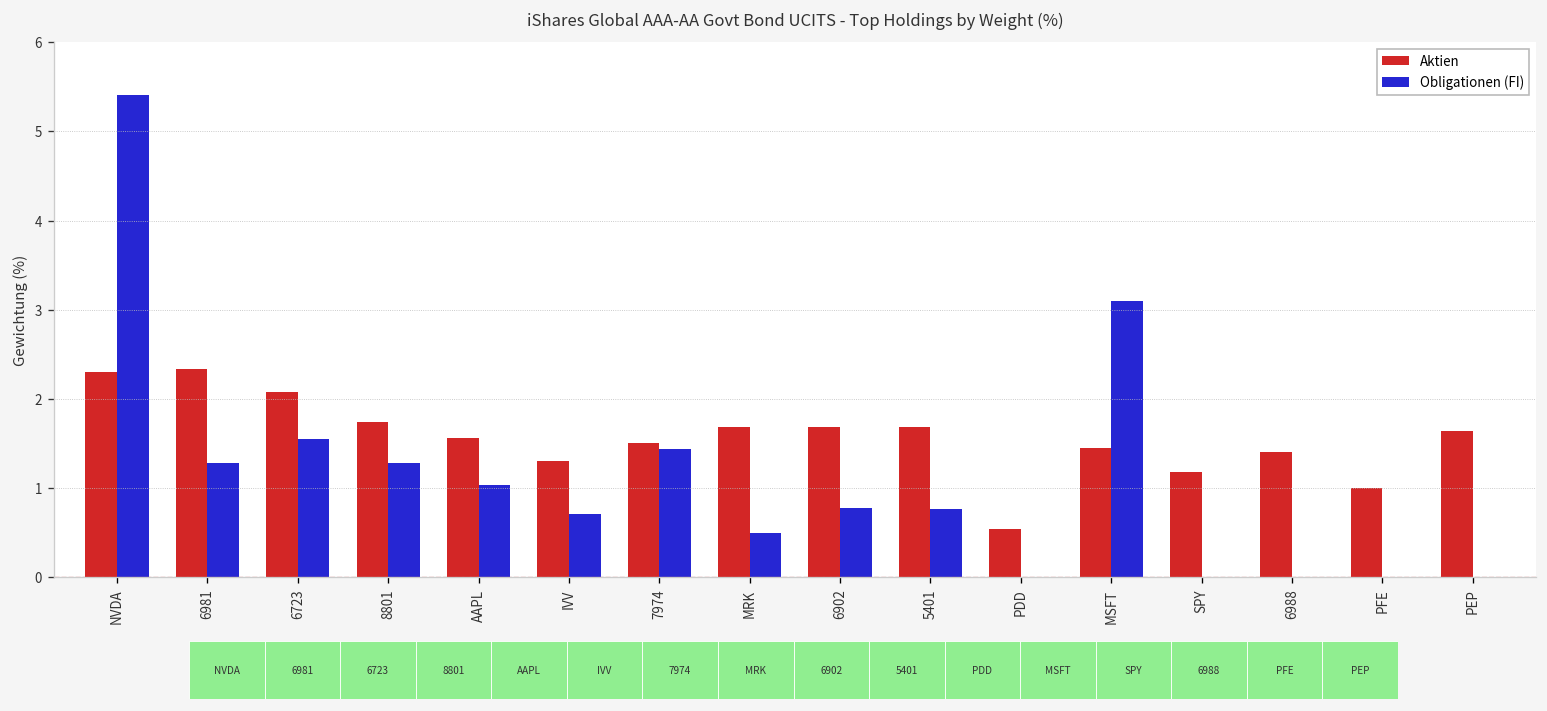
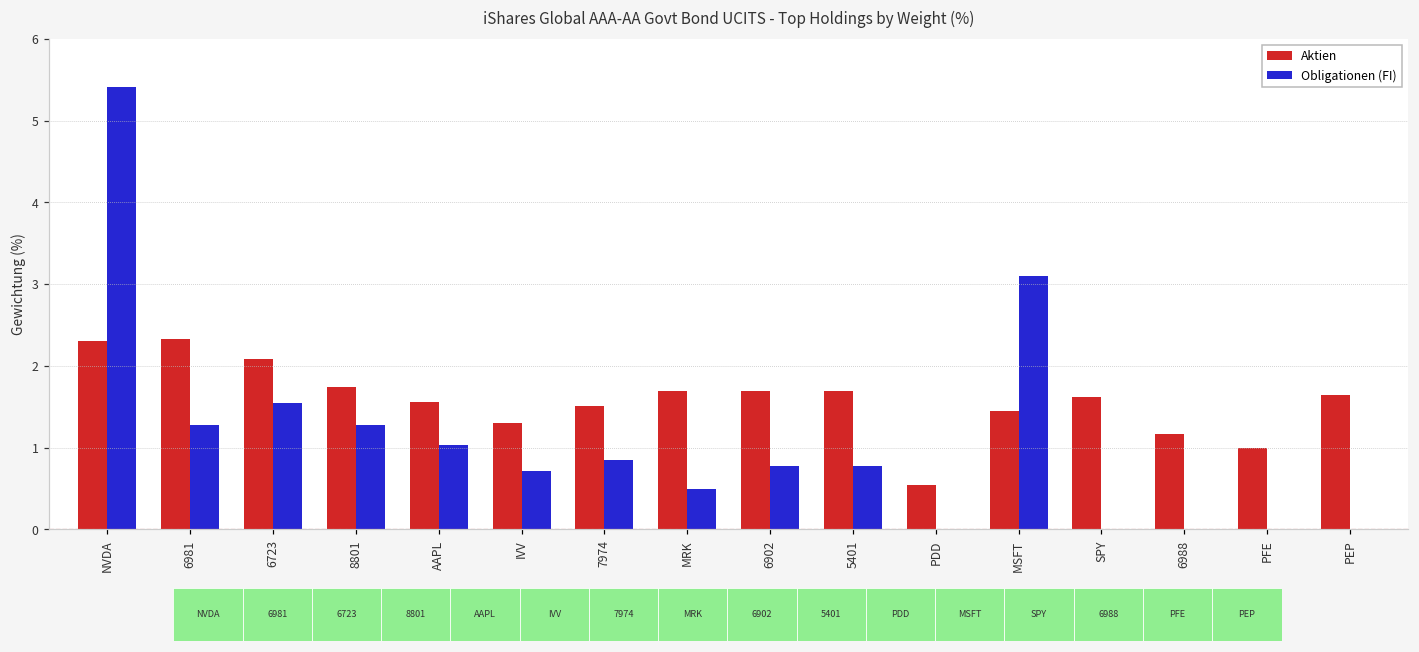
Obligationen (FI), 7974: 1.4 -> 0.9
Aktien, SPY: 1.2 -> 1.6
Aktien, 6988: 1.4 -> 1.2
